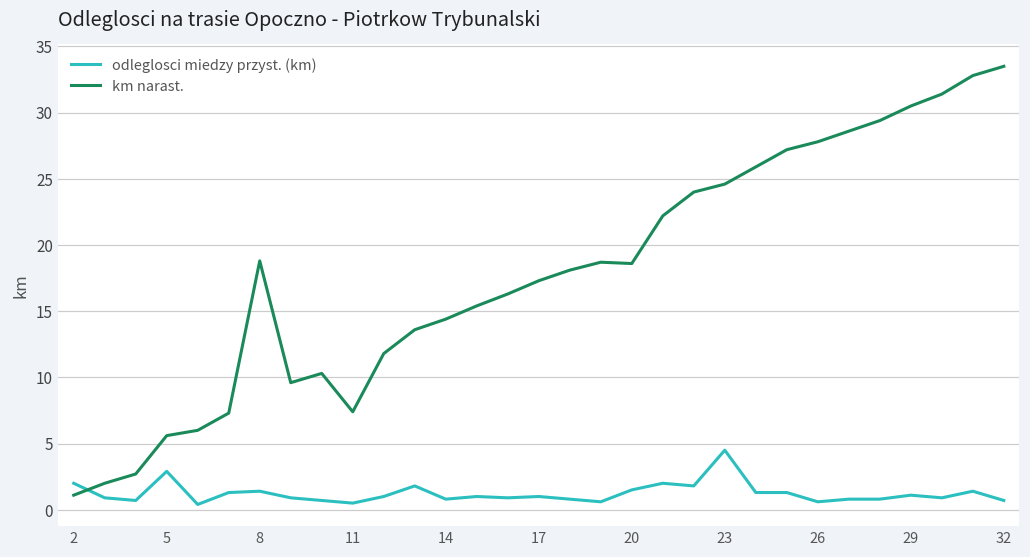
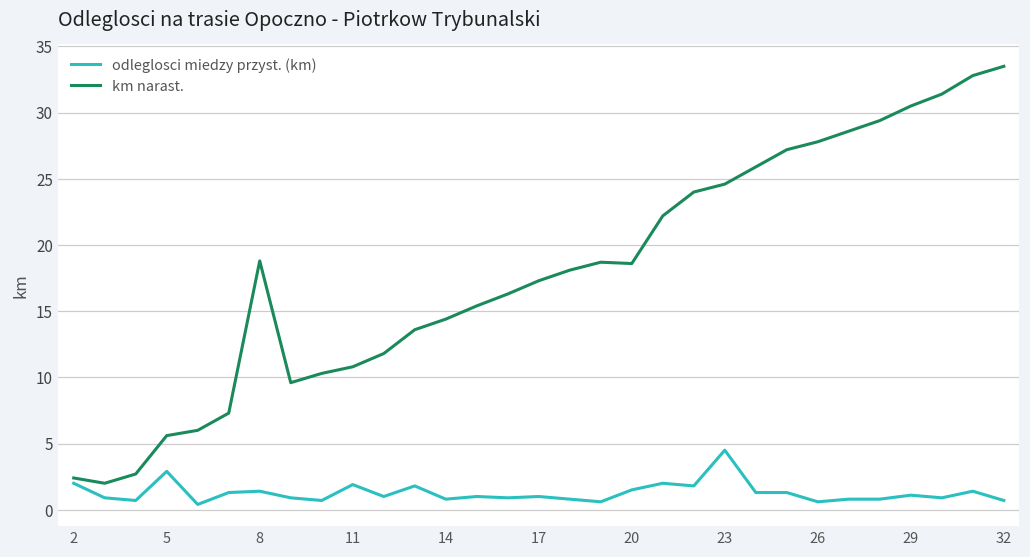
km narast., 2: 1.1 -> 2.4
odleglosci miedzy przyst. (km), 11: 0.5 -> 1.9
km narast., 11: 7.4 -> 10.8
